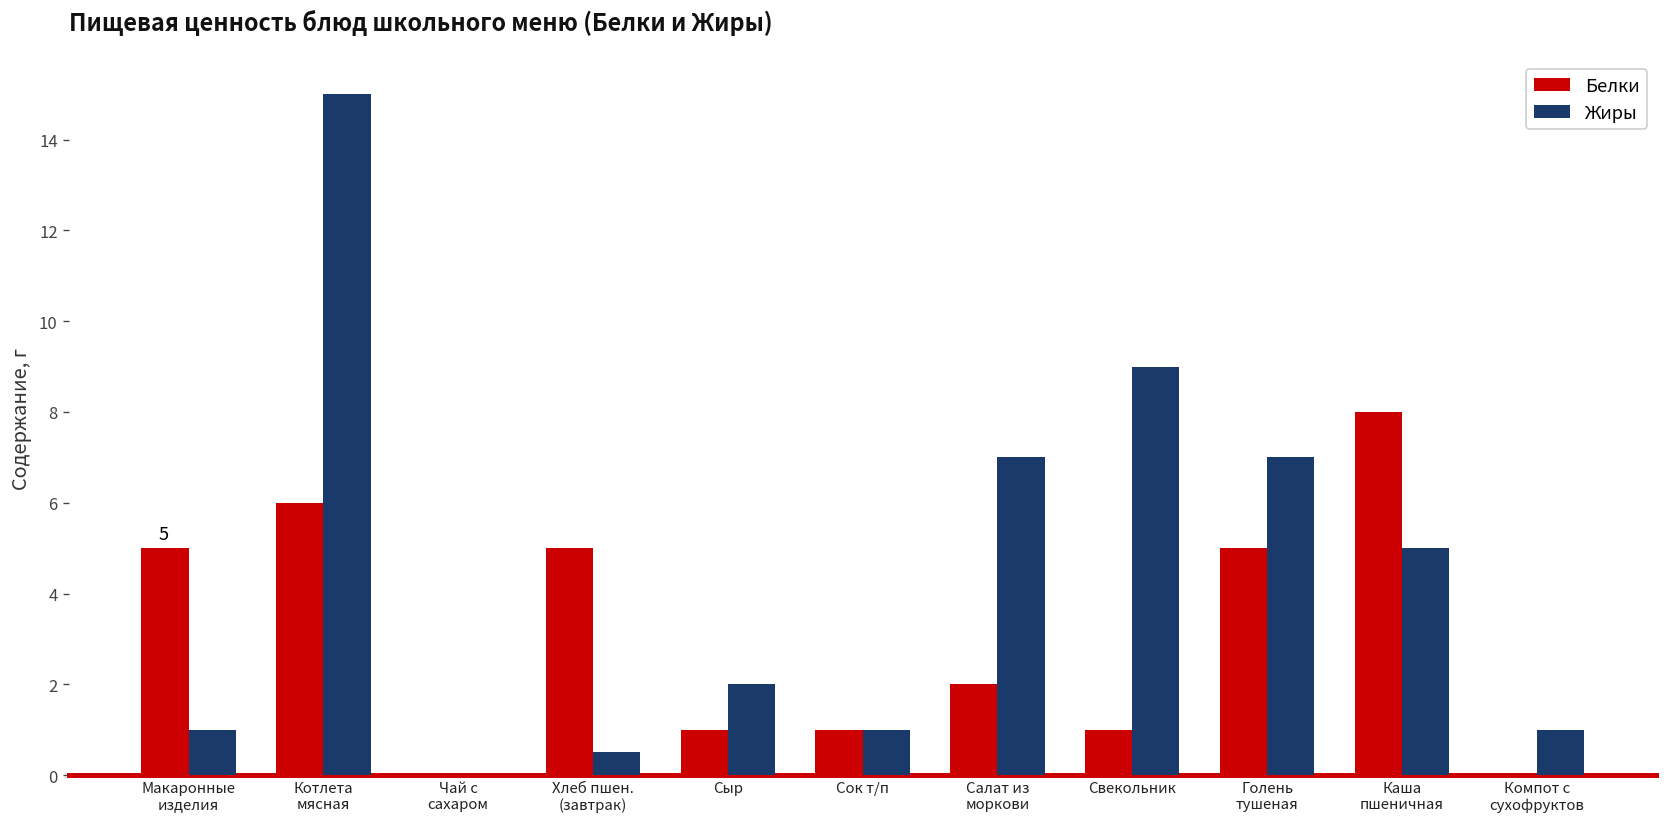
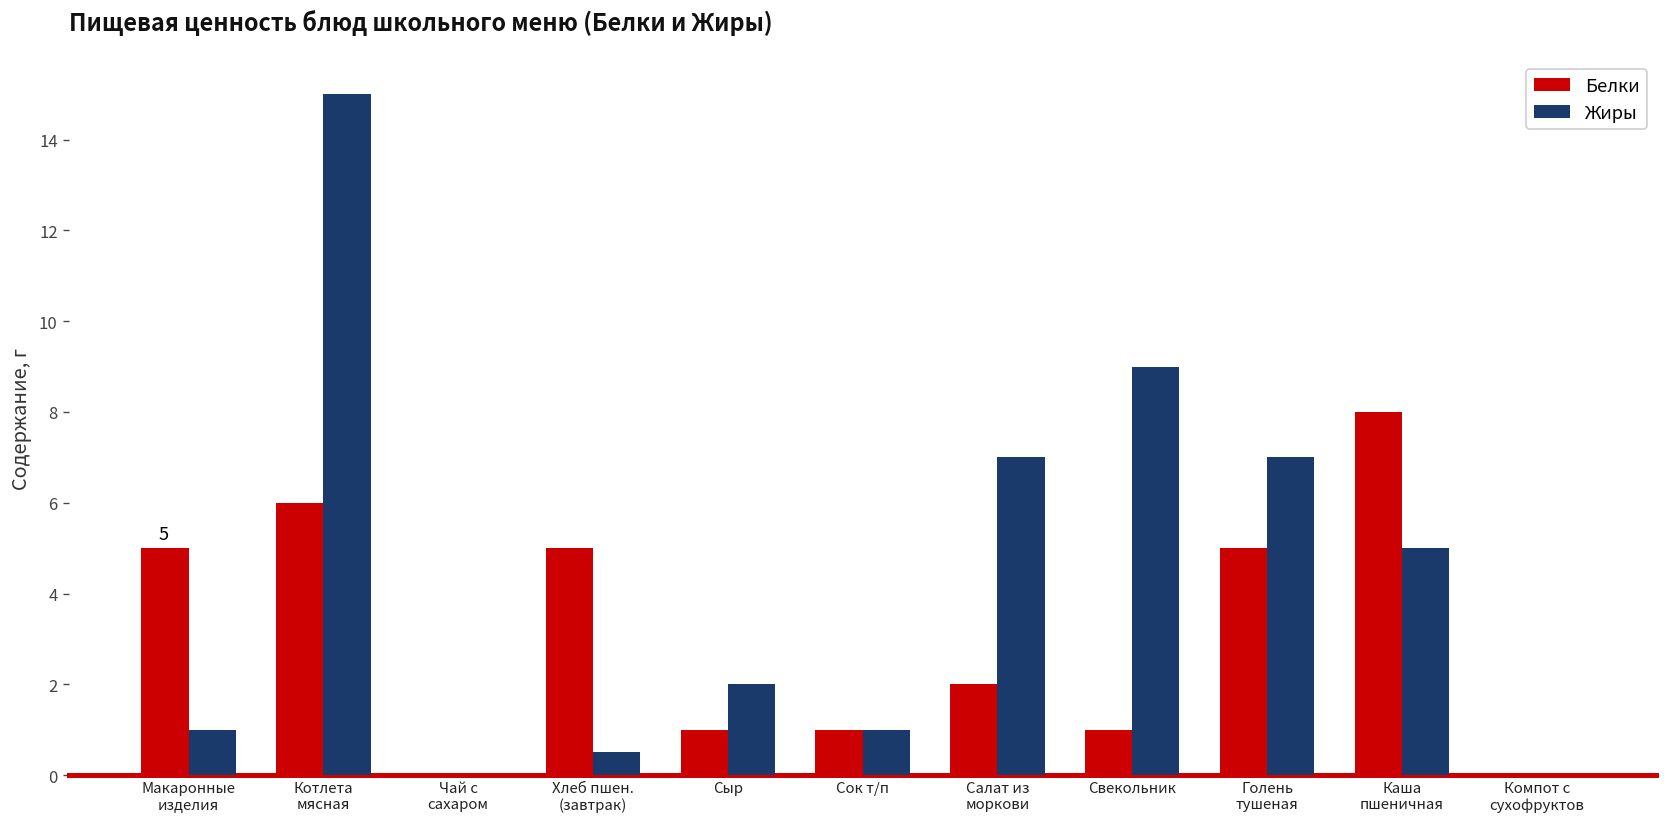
Жиры, Компот с сухофруктов: 1 -> 0
